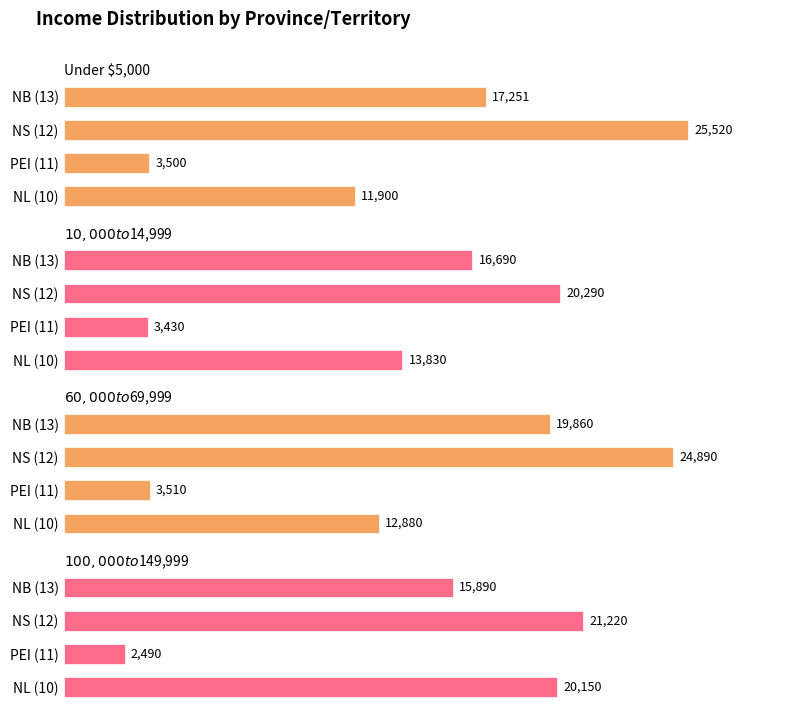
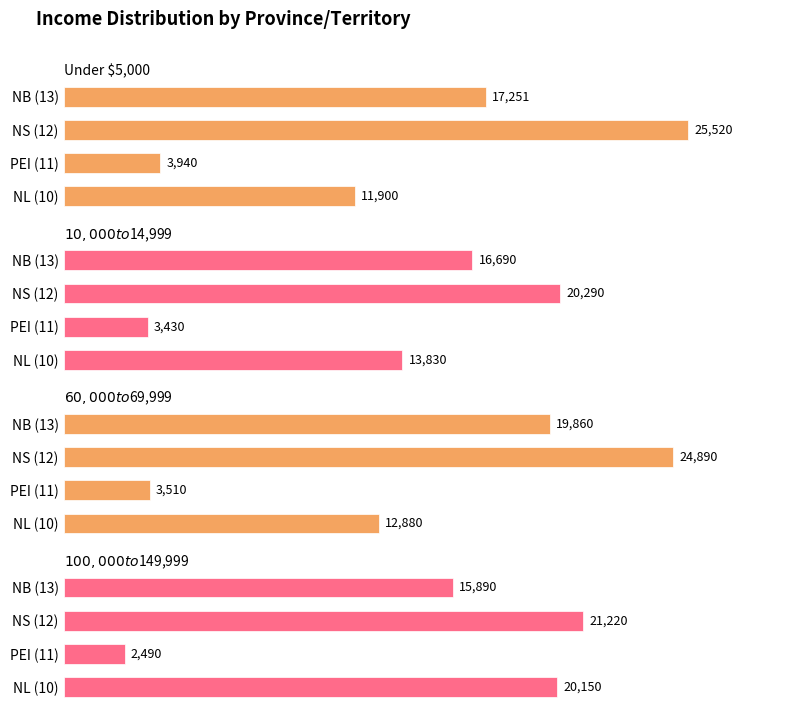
Under $5,000, PEI (11): 3,500 -> 3,940
